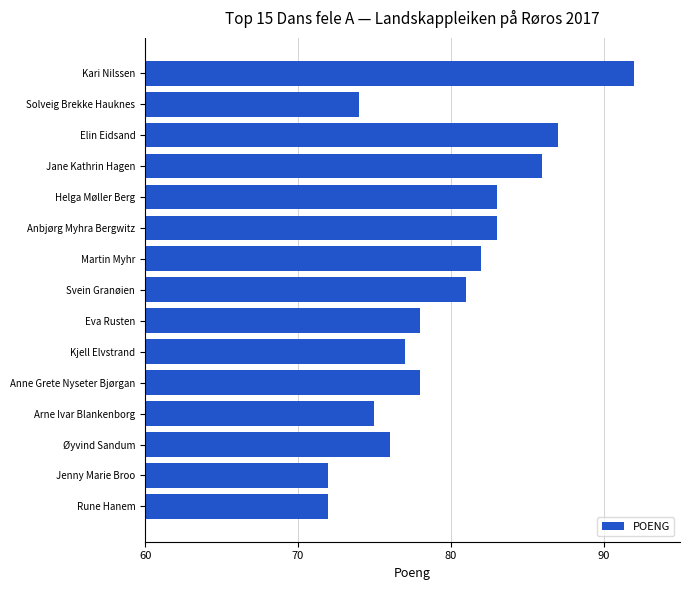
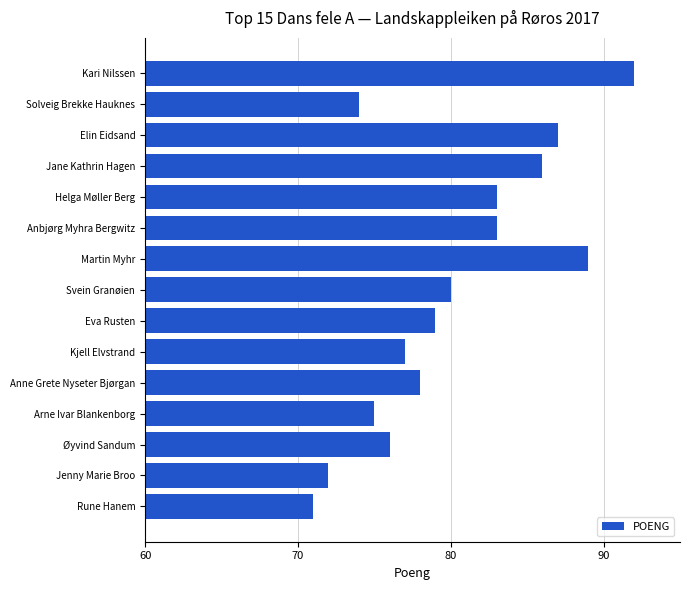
Martin Myhr: 82 -> 89
Svein Granøien: 81 -> 80
Eva Rusten: 78 -> 79
Rune Hanem: 72 -> 71
